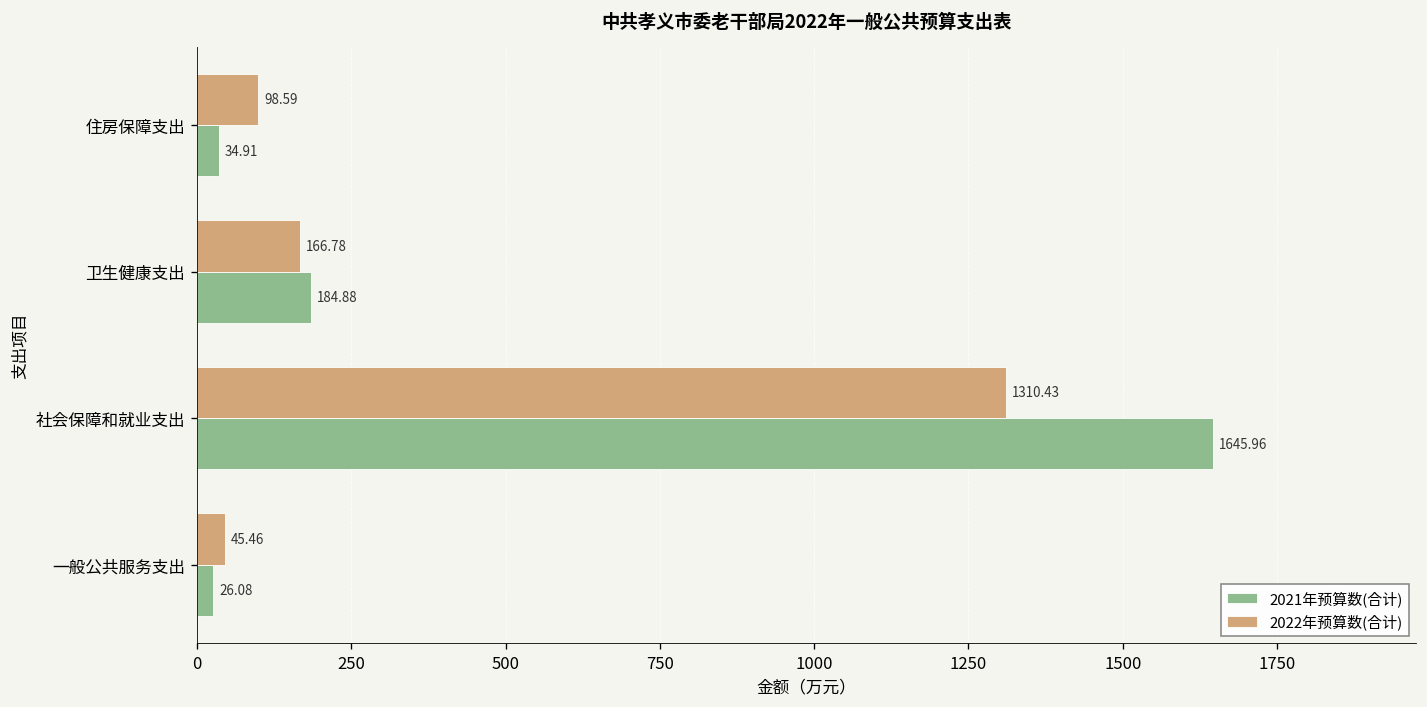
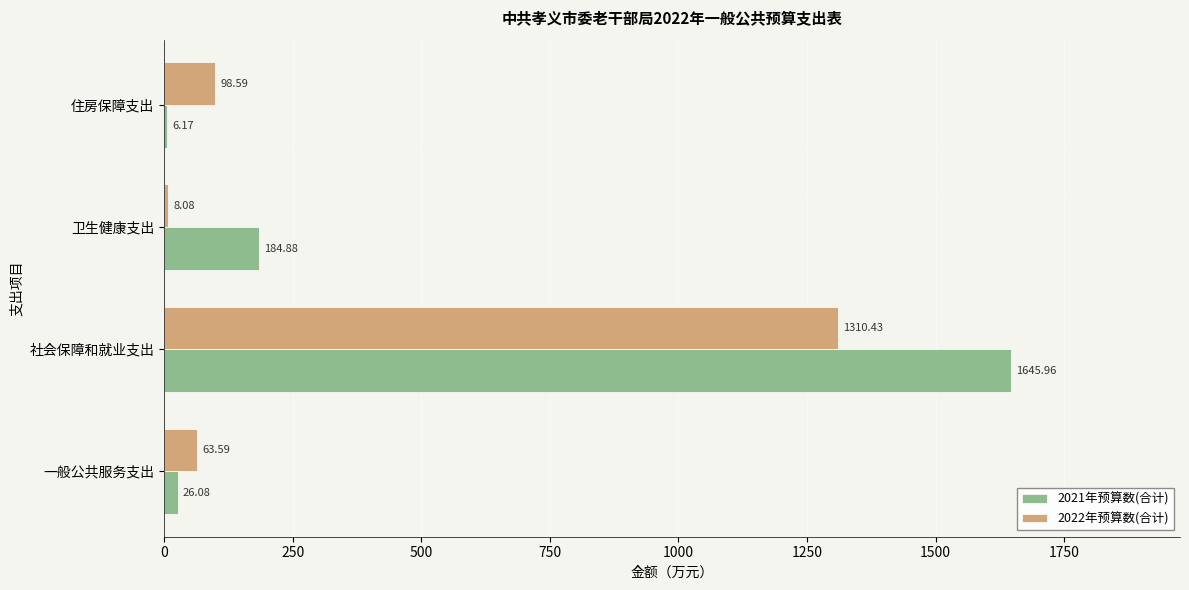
2021年预算数(合计), 住房保障支出: 34.91 -> 6.17
2022年预算数(合计), 卫生健康支出: 166.78 -> 8.08
2022年预算数(合计), 一般公共服务支出: 45.46 -> 63.59
